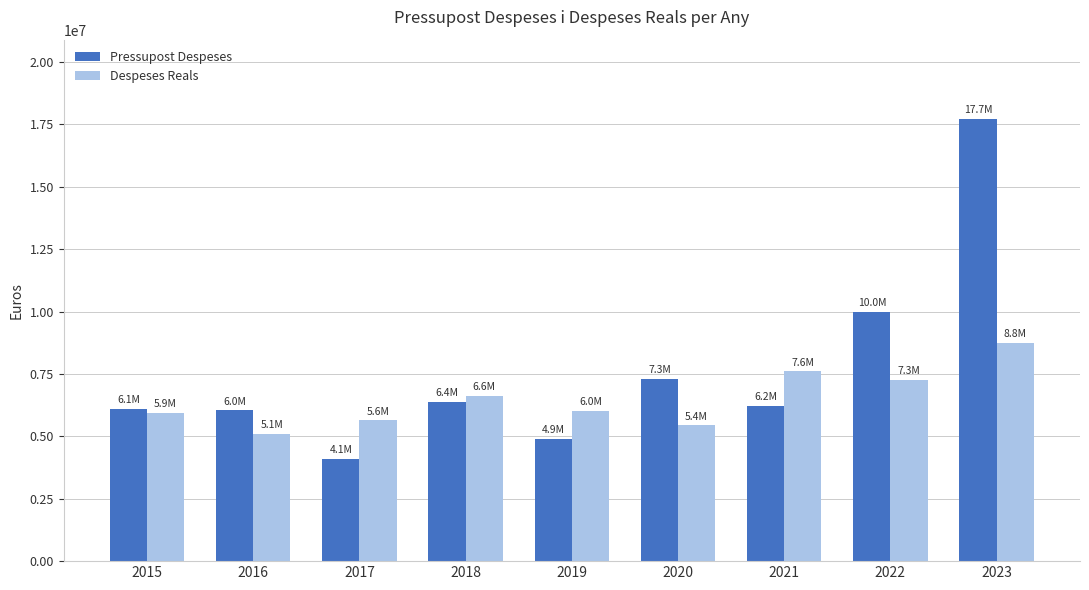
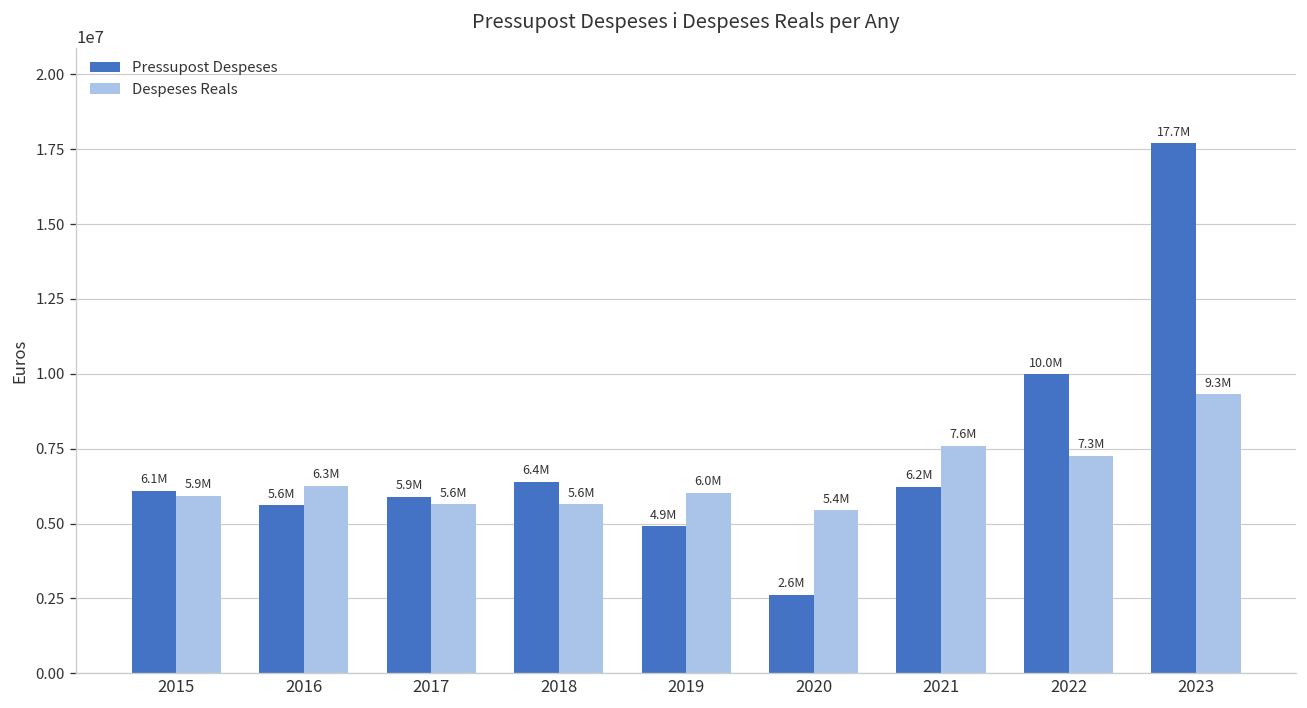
Pressupost Despeses, 2016: 6.0M -> 5.6M
Despeses Reals, 2016: 5.1M -> 6.3M
Pressupost Despeses, 2017: 4.1M -> 5.9M
Despeses Reals, 2018: 6.6M -> 5.6M
Pressupost Despeses, 2020: 7.3M -> 2.6M
Despeses Reals, 2023: 8.8M -> 9.3M
